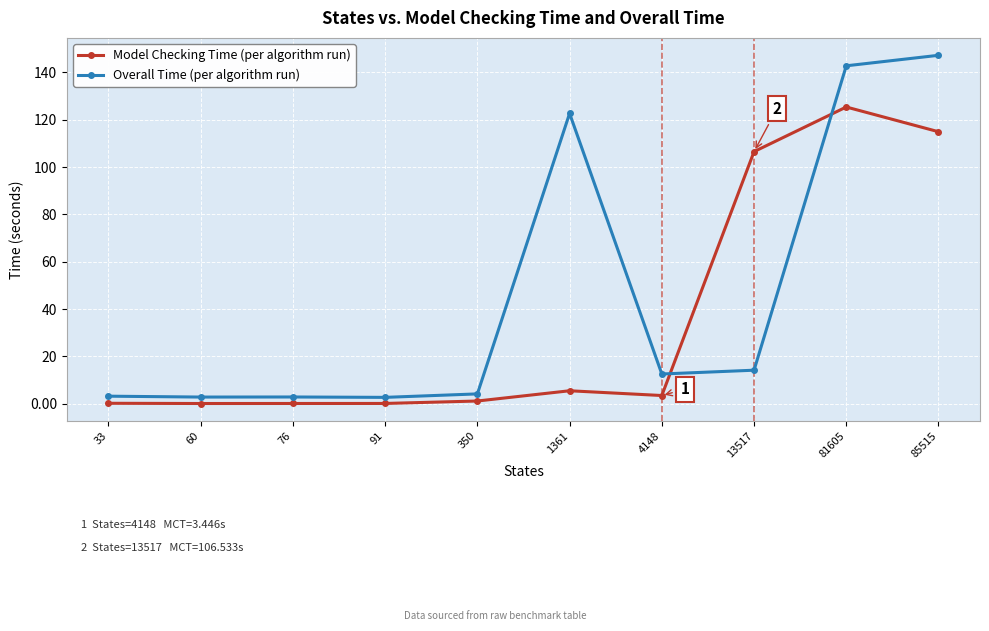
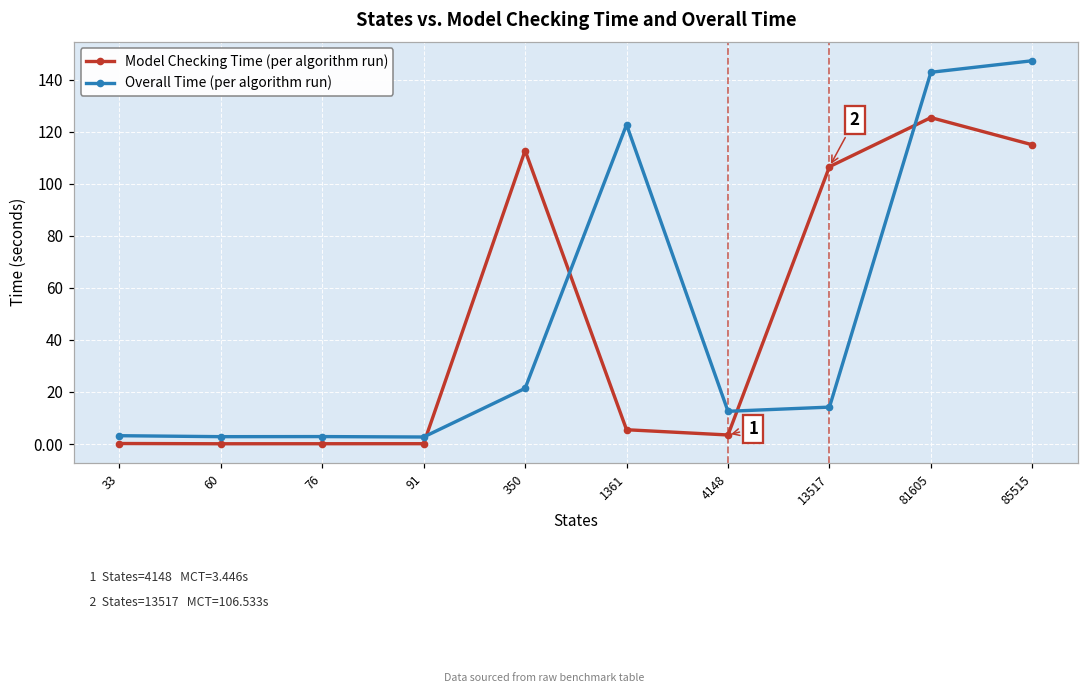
Model Checking Time (per algorithm run), 350: 1 -> 113
Overall Time (per algorithm run), 350: 4 -> 21
